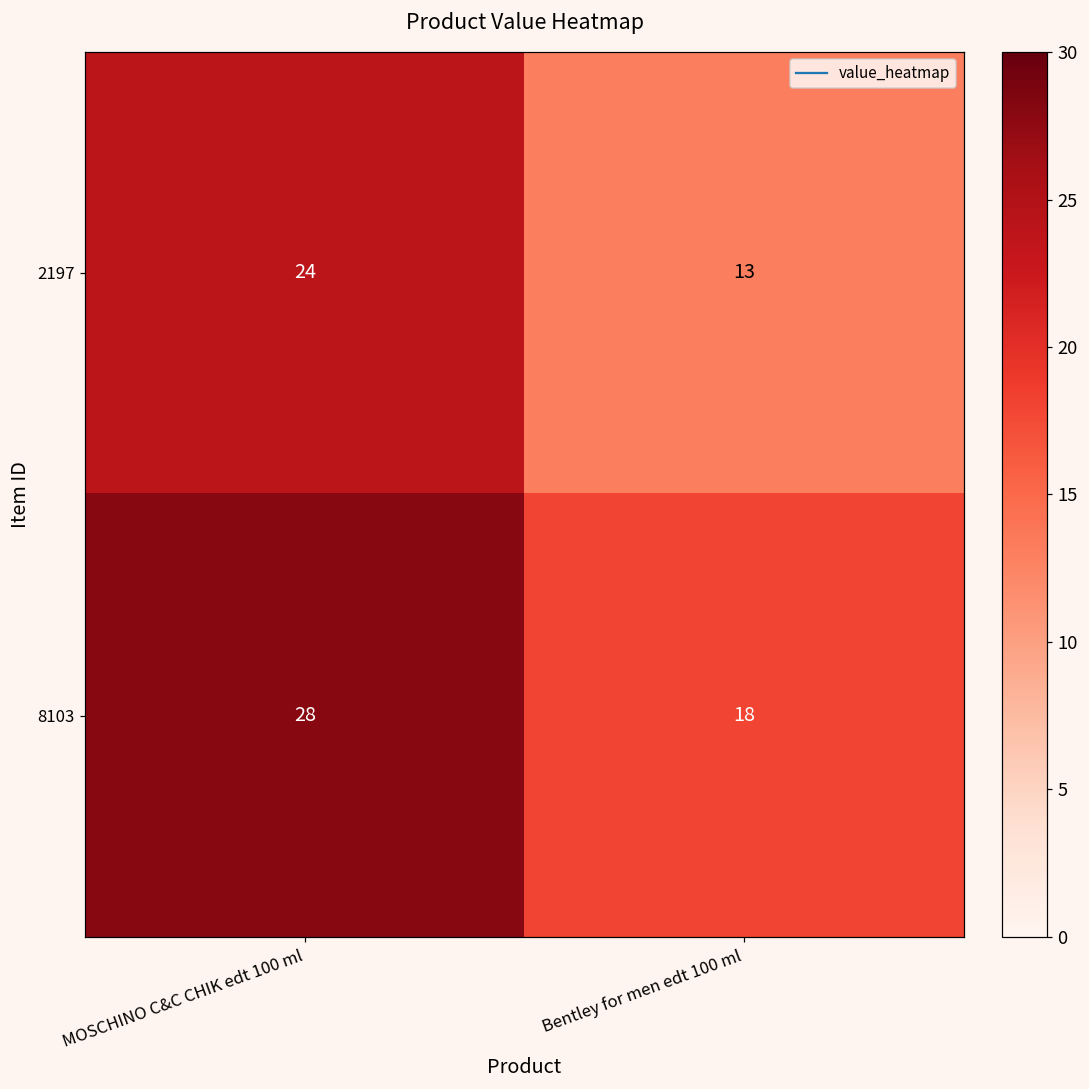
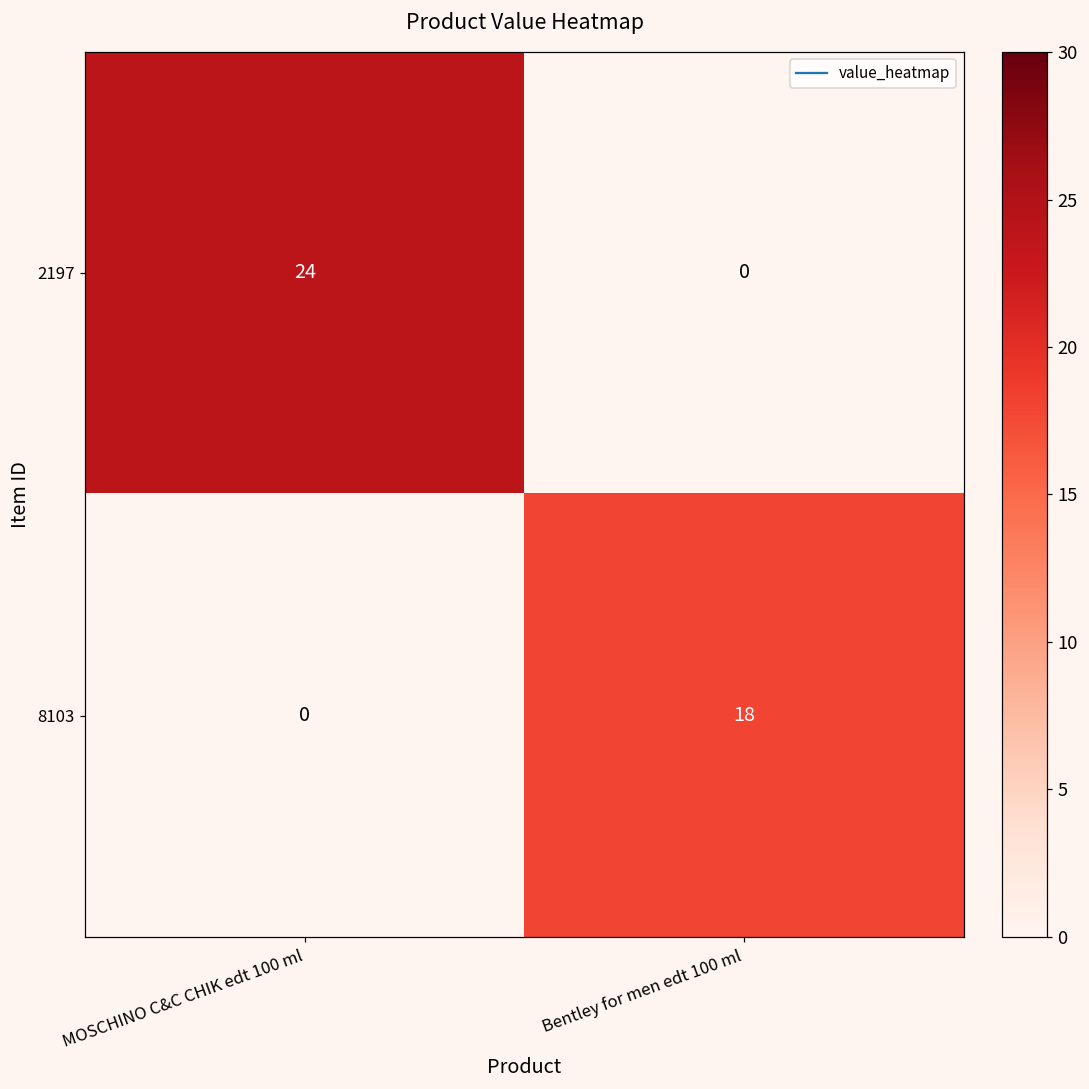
2197, Bentley for men edt 100 ml: 13 -> 0
8103, MOSCHINO C&C CHIK edt 100 ml: 28 -> 0
